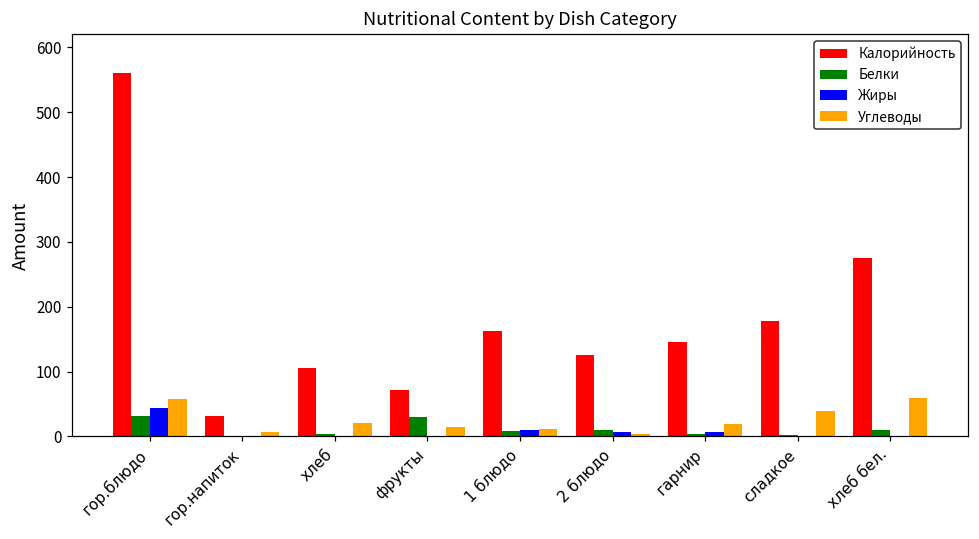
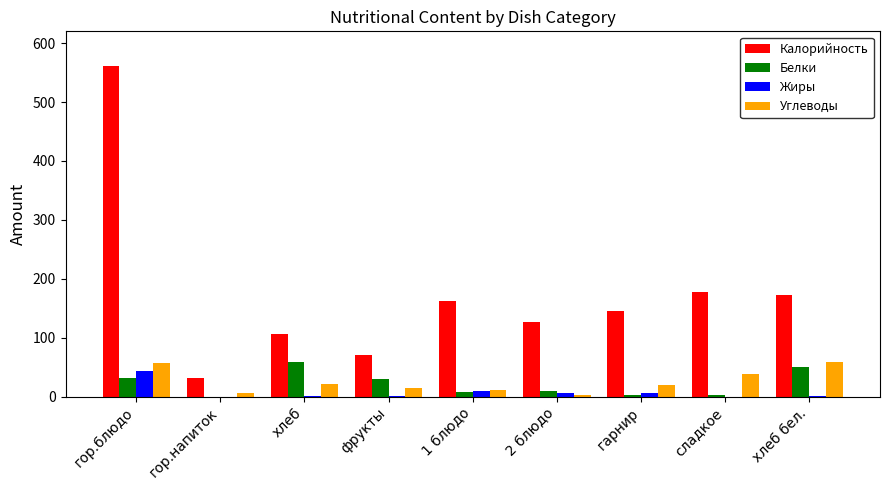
Белки, хлеб: 0 -> 60
Калорийность, хлеб бел.: 280 -> 170
Белки, хлеб бел.: 10 -> 50
